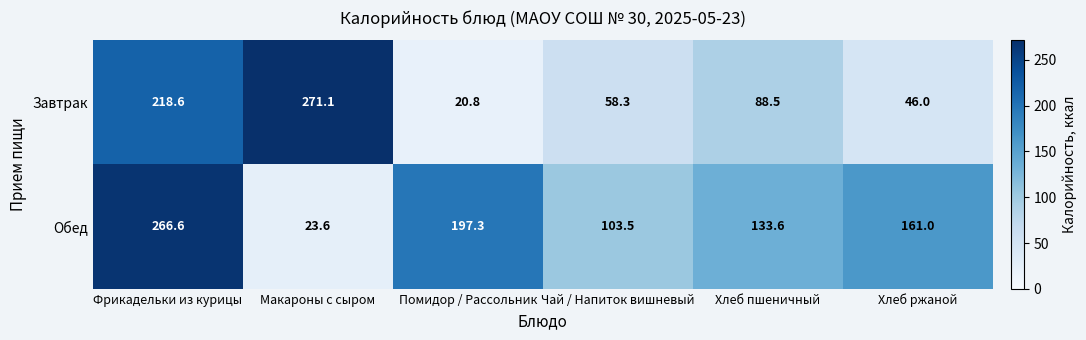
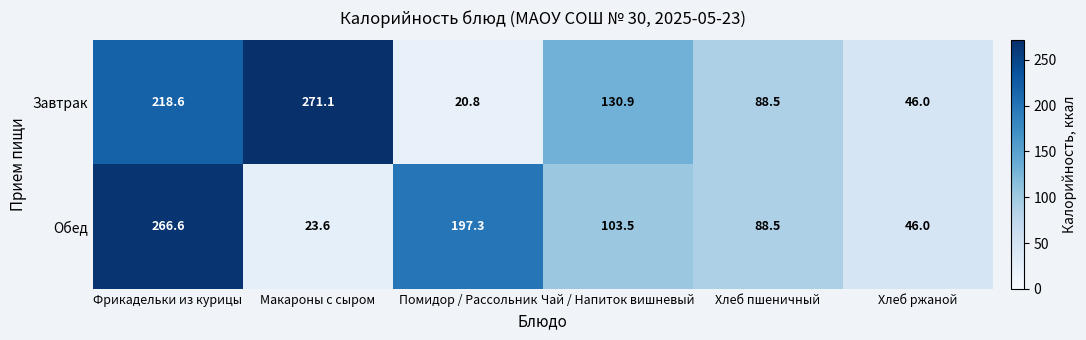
Завтрак, Чай / Напиток вишневый: 58.3 -> 130.9
Обед, Хлеб пшеничный: 133.6 -> 88.5
Обед, Хлеб ржаной: 161.0 -> 46.0
